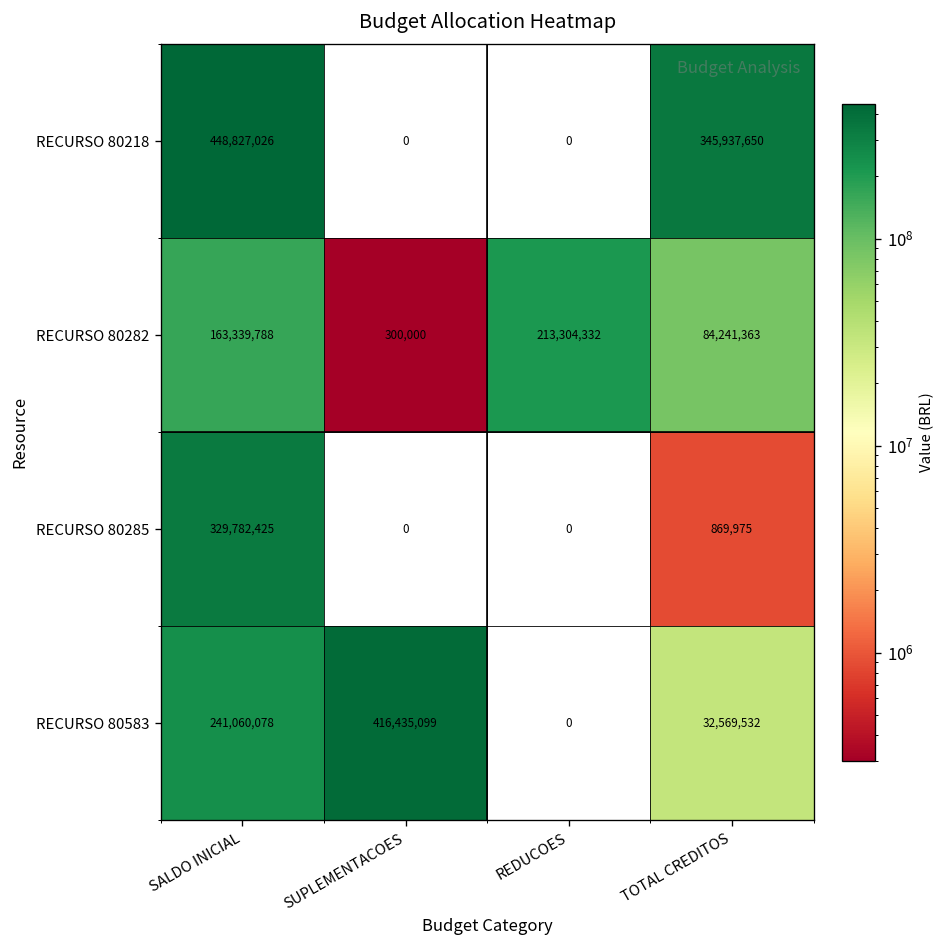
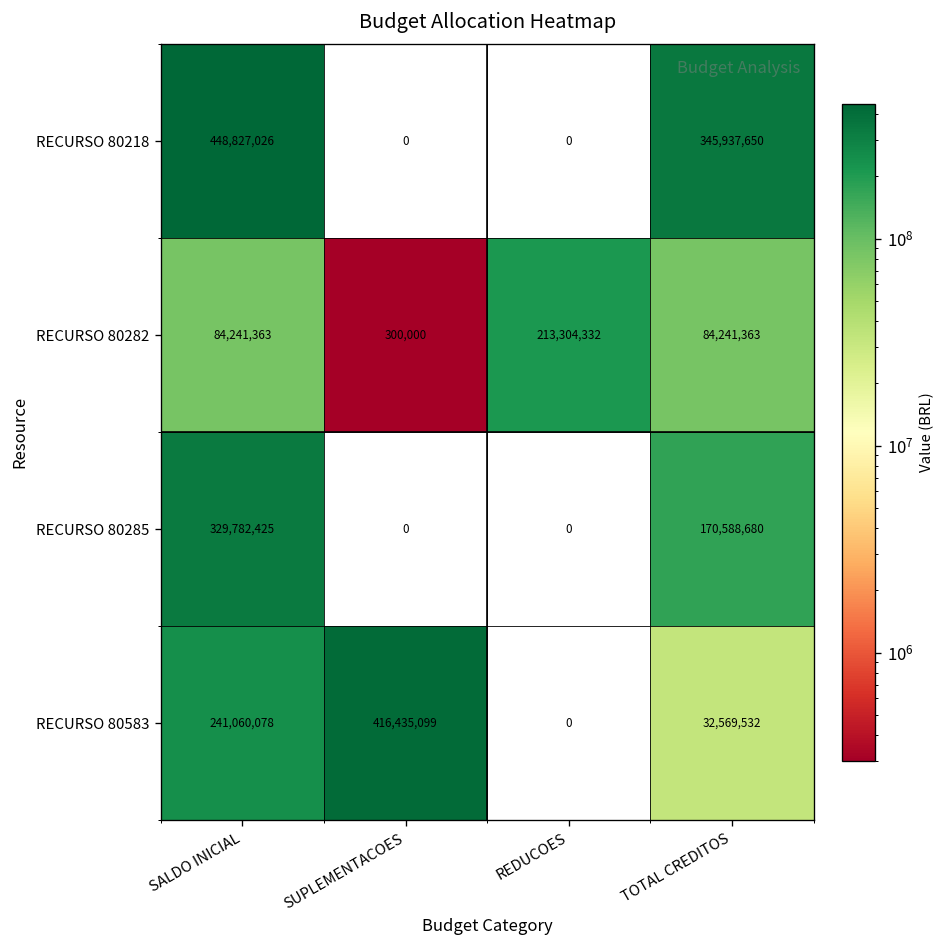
RECURSO 80282, SALDO INICIAL: 163,339,788 -> 84,241,363
RECURSO 80285, TOTAL CREDITOS: 869,975 -> 170,588,680
